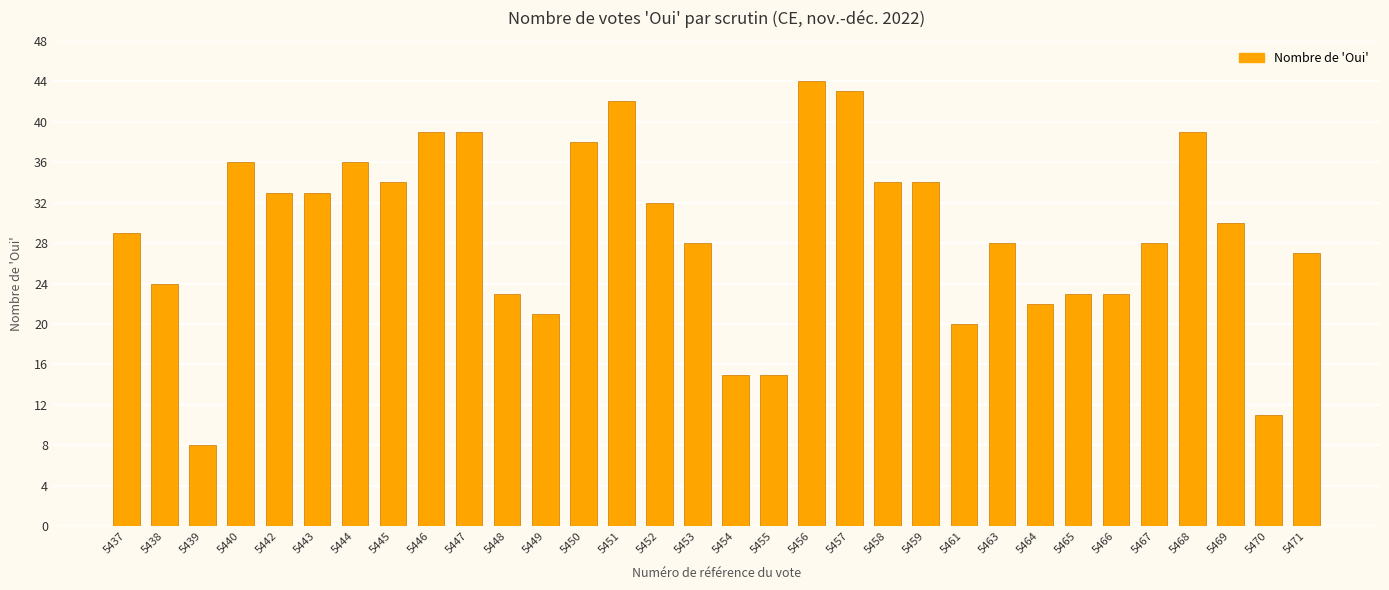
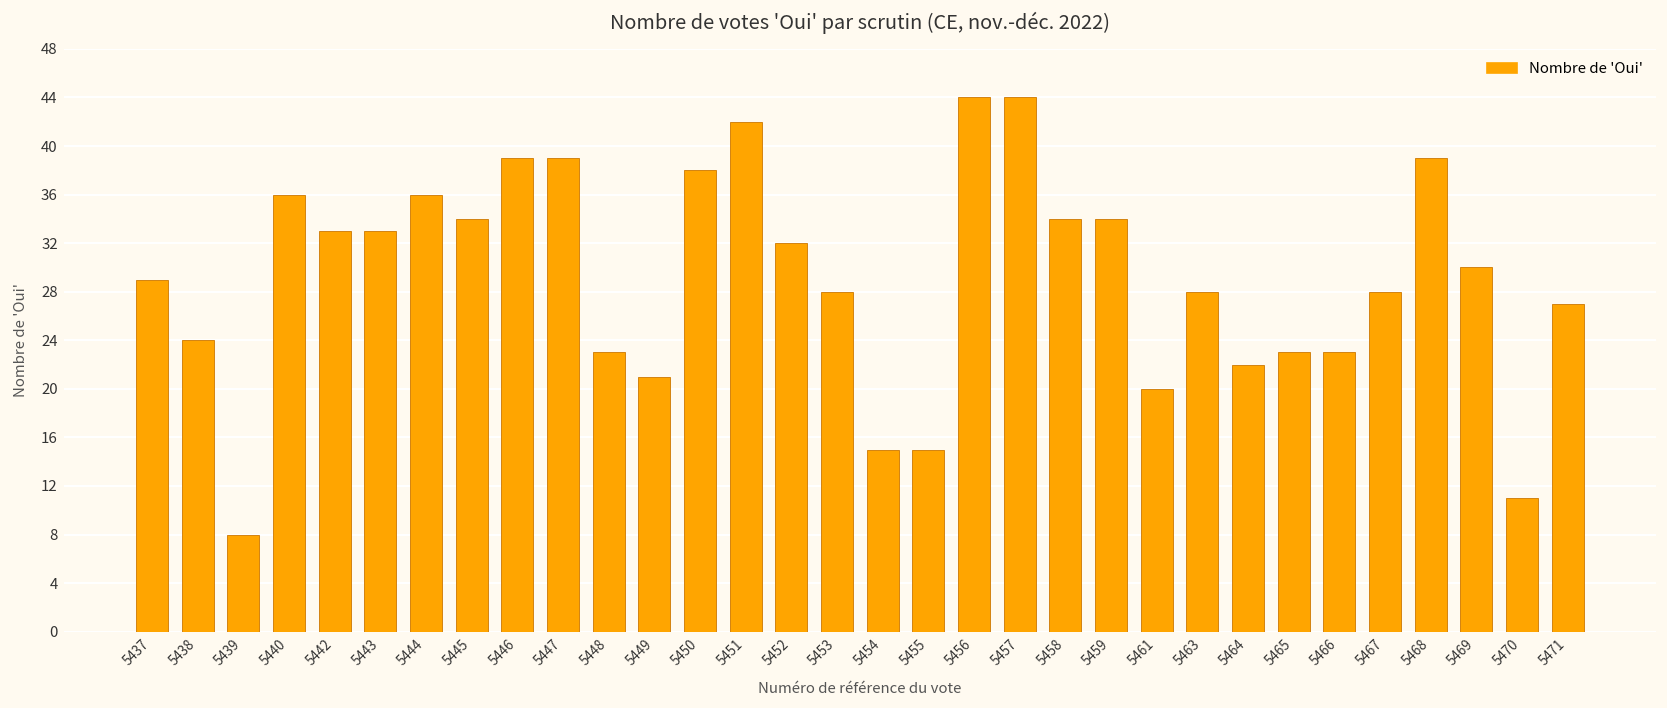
5457: 43 -> 44
